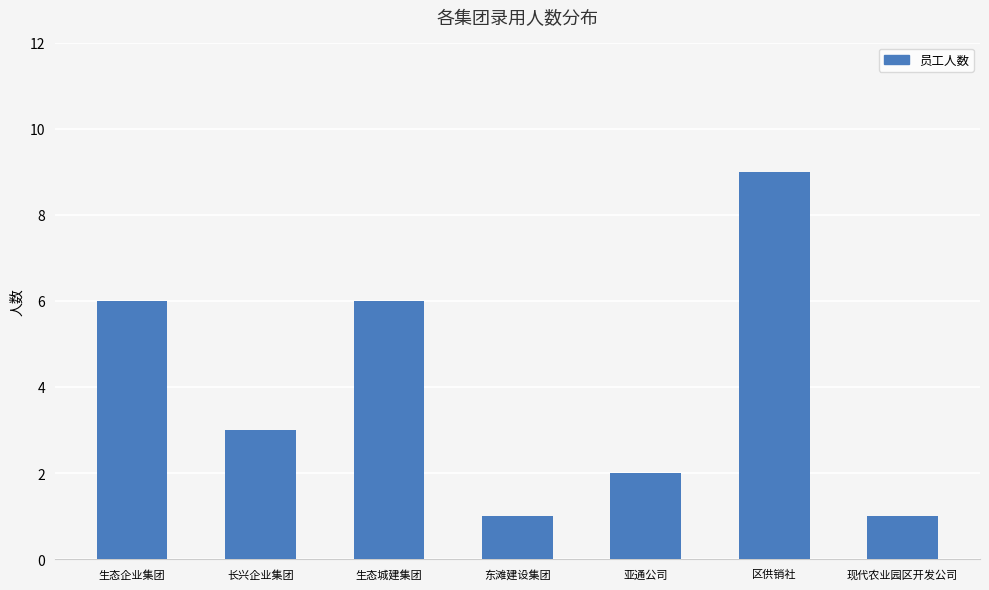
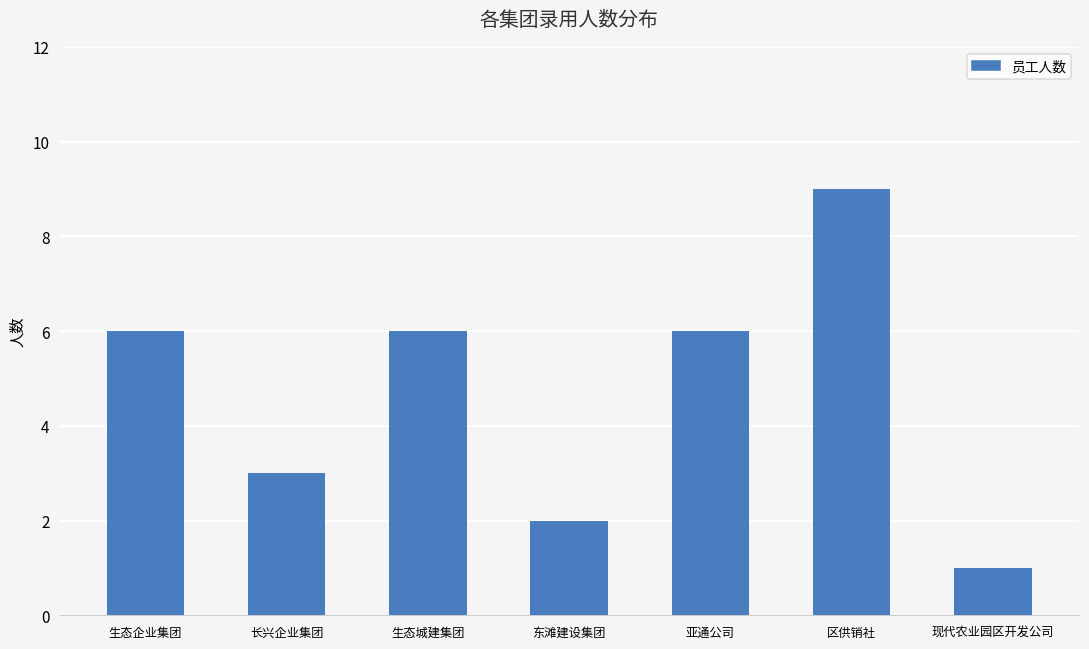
东滩建设集团: 1 -> 2
亚通公司: 2 -> 6
